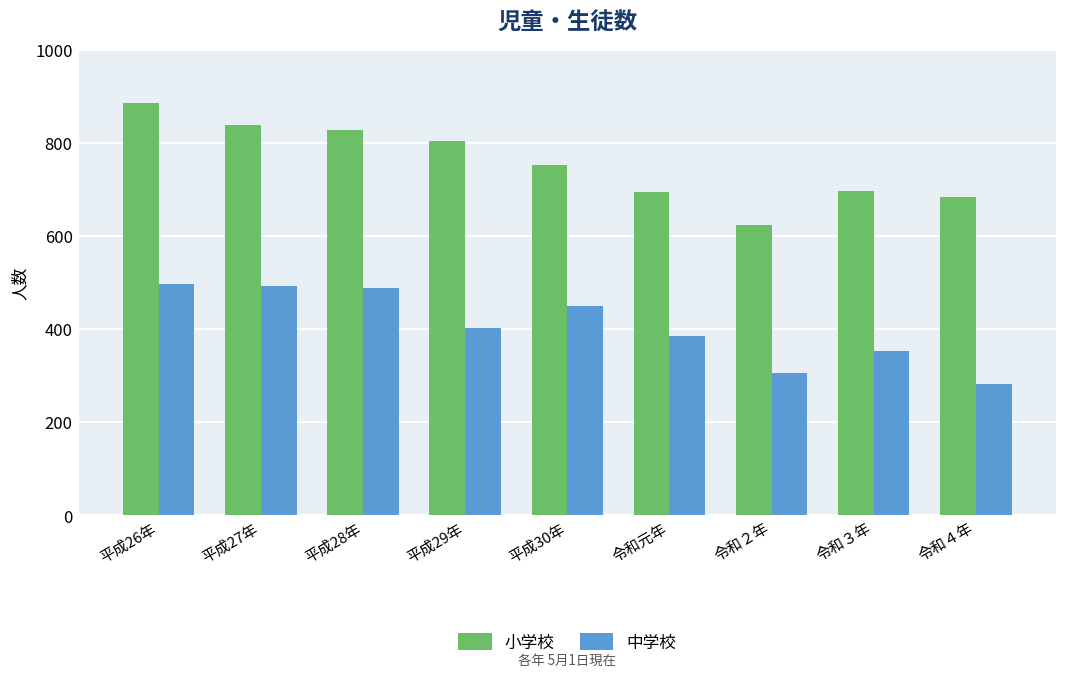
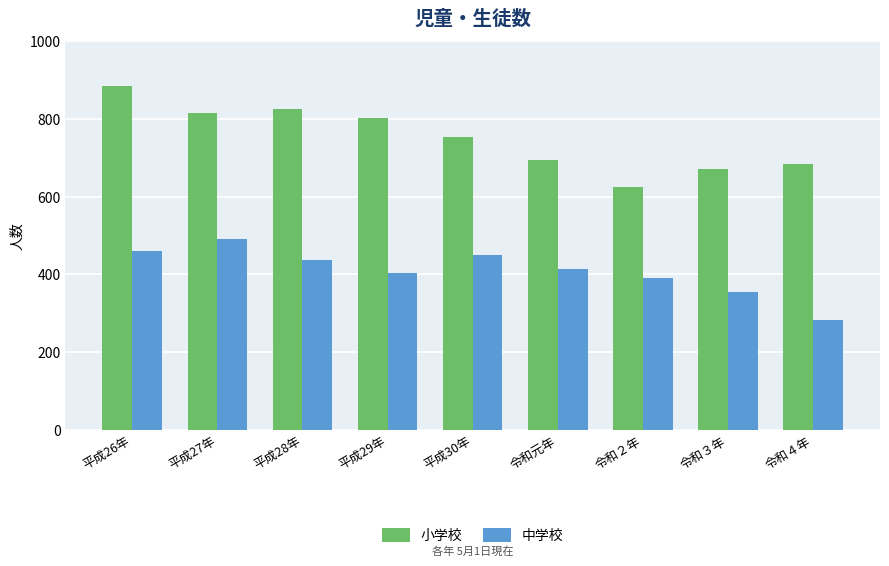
中学校, 平成26年: 500 -> 460
小学校, 平成27年: 840 -> 820
中学校, 平成28年: 490 -> 440
中学校, 令和元年: 390 -> 410
中学校, 令和２年: 310 -> 390
小学校, 令和３年: 700 -> 670
